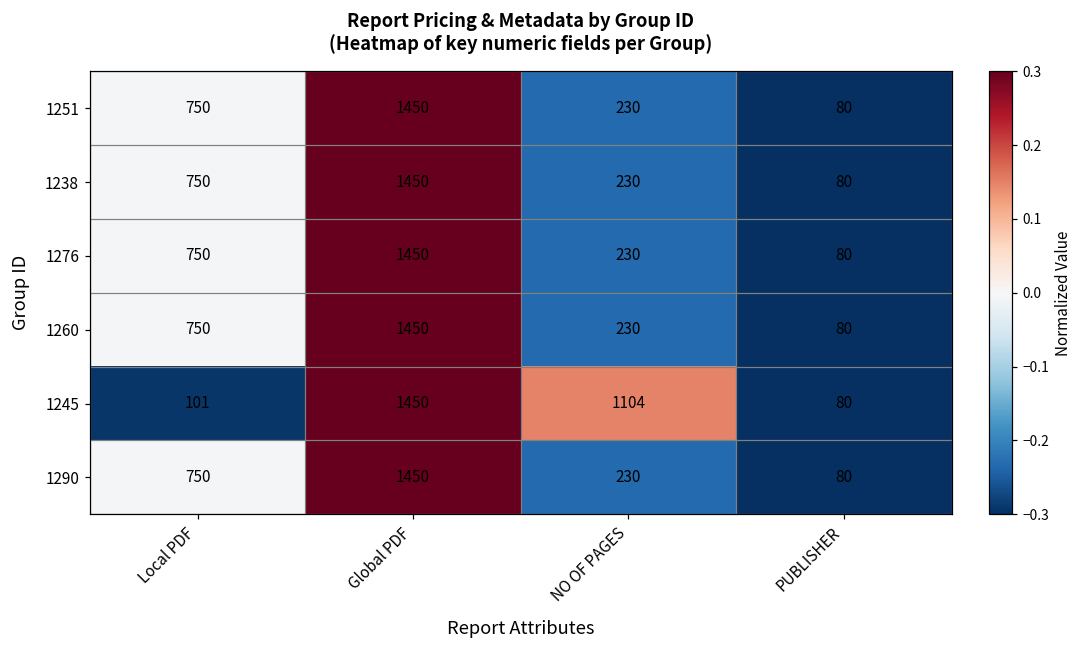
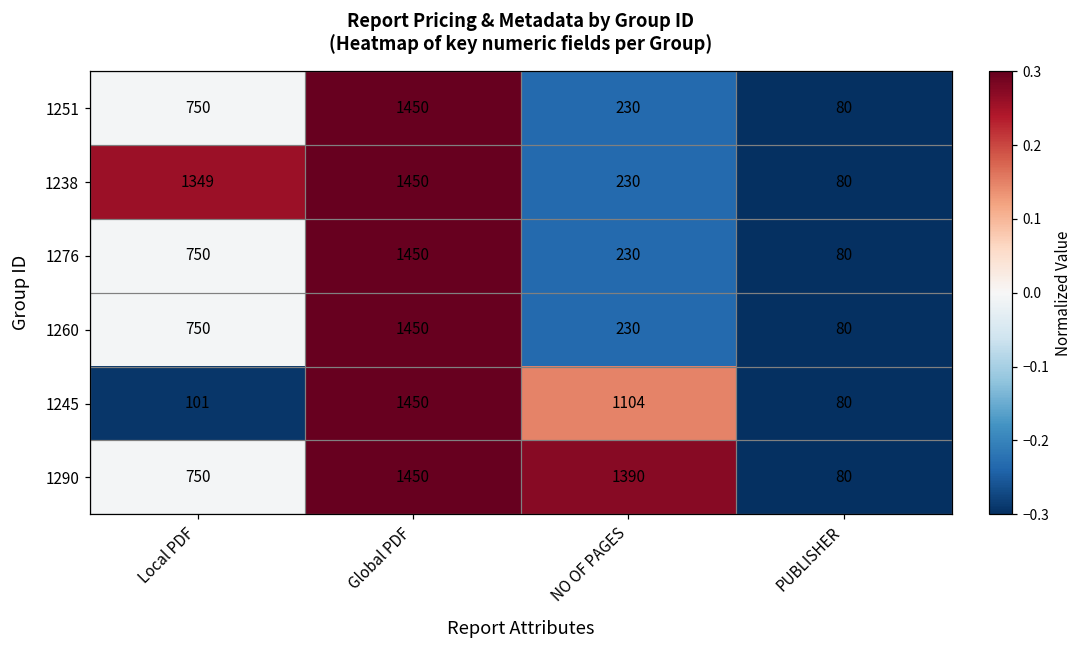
1238, Local PDF: 750 -> 1349
1290, NO OF PAGES: 230 -> 1390
